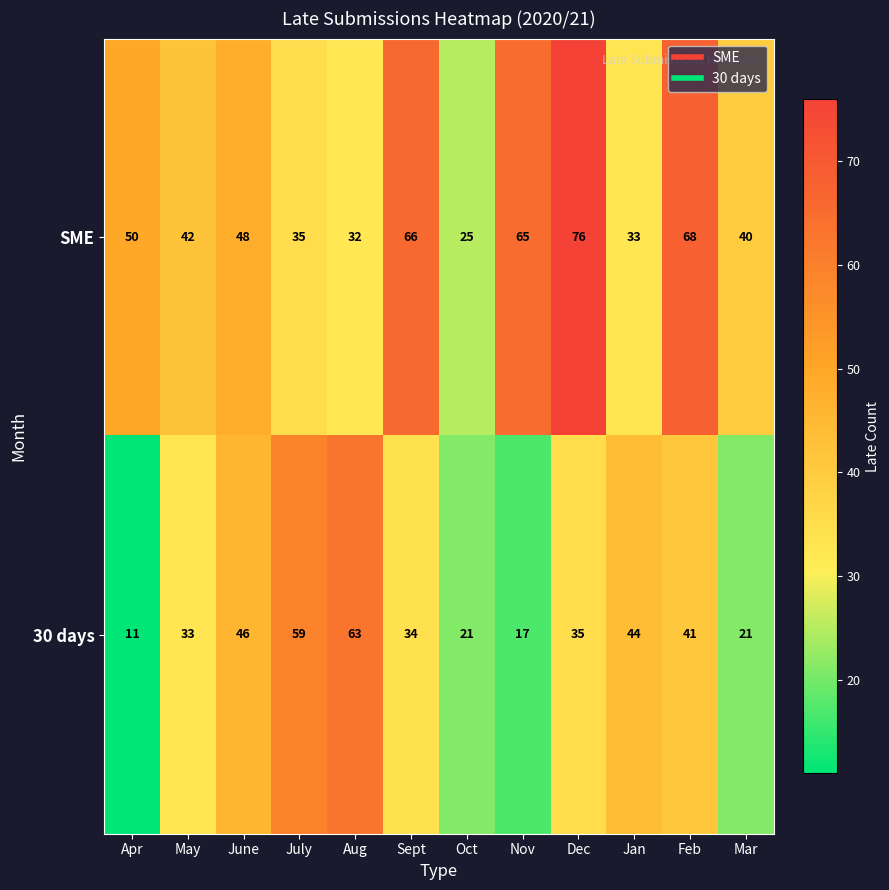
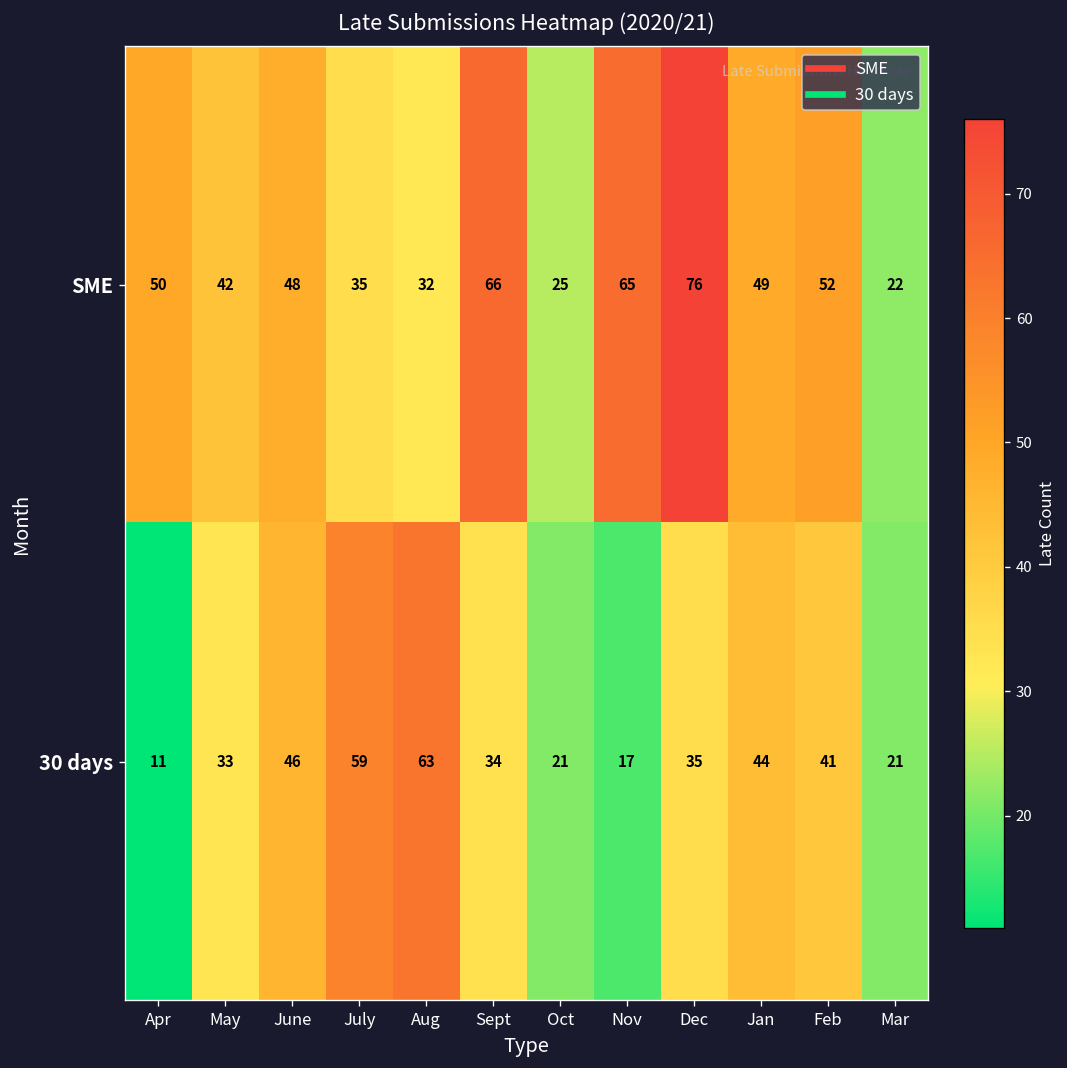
SME, Jan: 33 -> 49
SME, Feb: 68 -> 52
SME, Mar: 40 -> 22
